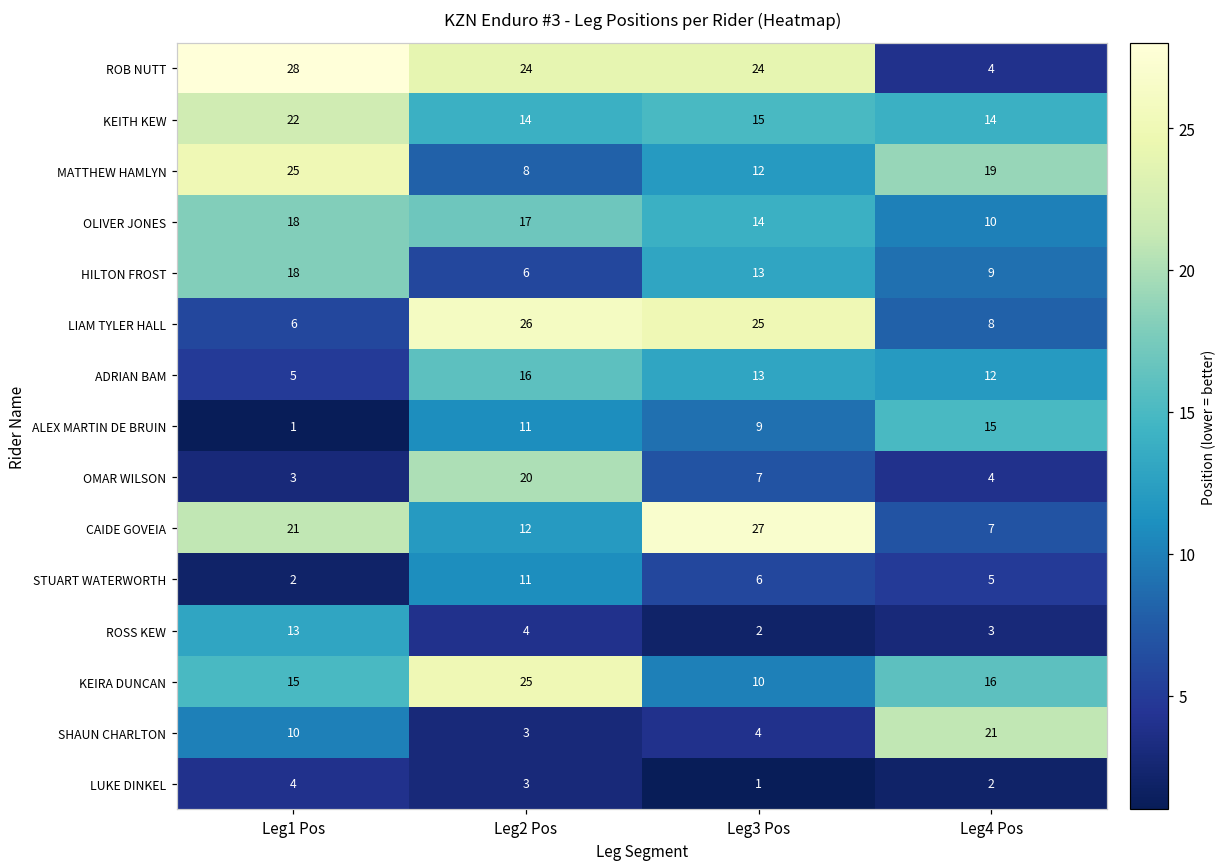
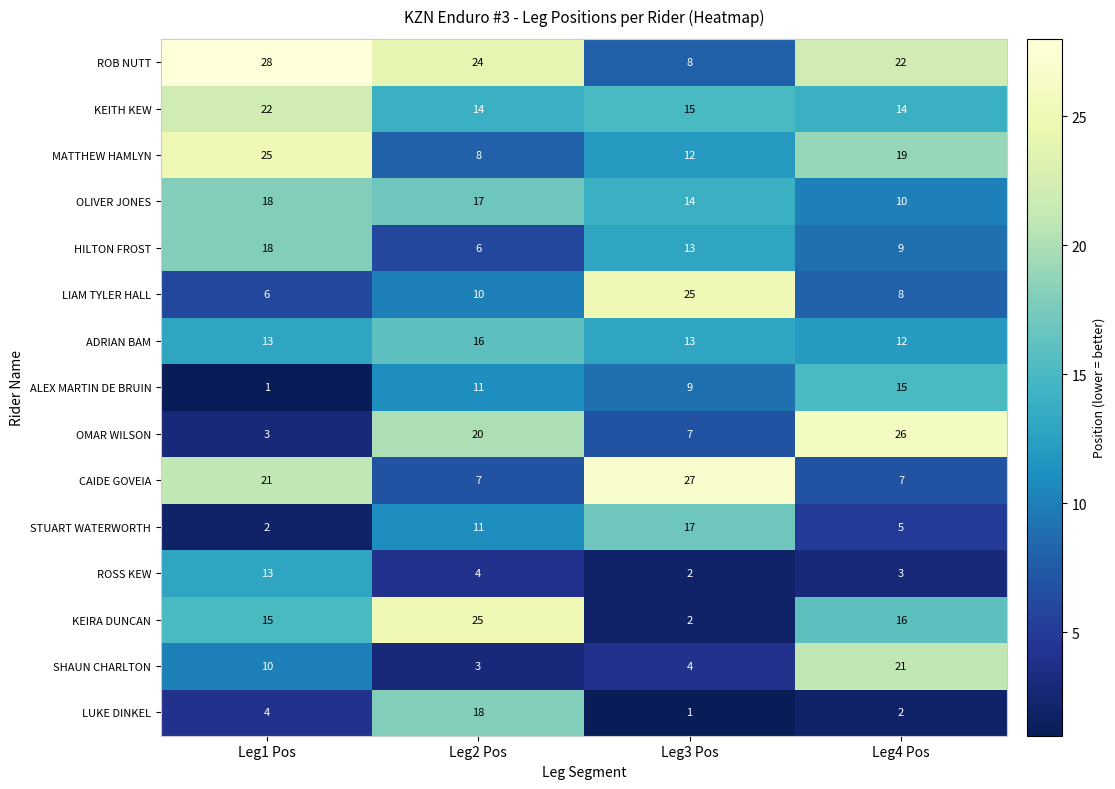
ROB NUTT, Leg3 Pos: 24 -> 8
ROB NUTT, Leg4 Pos: 4 -> 22
LIAM TYLER HALL, Leg2 Pos: 26 -> 10
ADRIAN BAM, Leg1 Pos: 5 -> 13
OMAR WILSON, Leg4 Pos: 4 -> 26
CAIDE GOVEIA, Leg2 Pos: 12 -> 7
STUART WATERWORTH, Leg3 Pos: 6 -> 17
KEIRA DUNCAN, Leg3 Pos: 10 -> 2
LUKE DINKEL, Leg2 Pos: 3 -> 18
